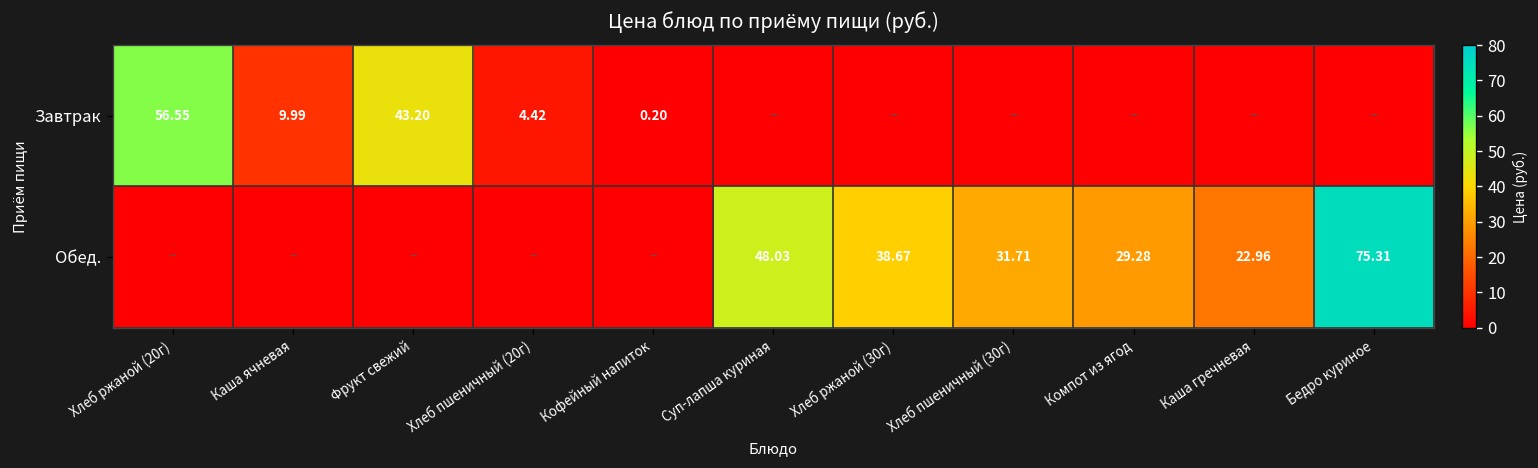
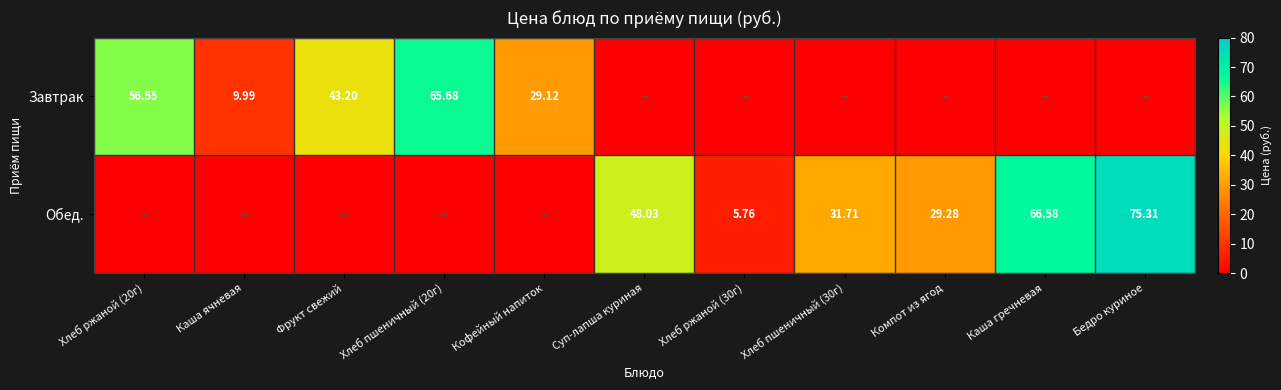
Завтрак, Хлеб пшеничный (20г): 4.42 -> 65.68
Завтрак, Кофейный напиток: 0.20 -> 29.12
Обед., Хлеб ржаной (30г): 38.67 -> 5.76
Обед., Каша гречневая: 22.96 -> 66.58
